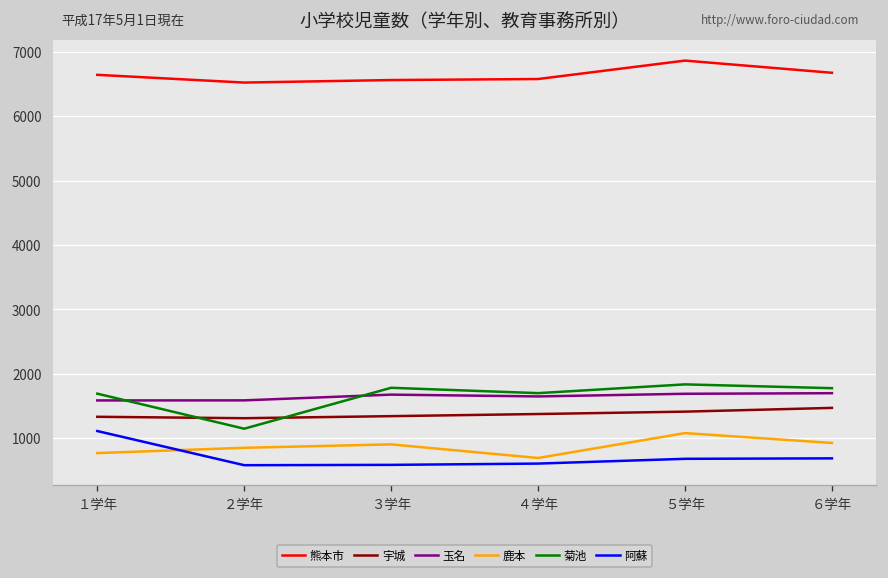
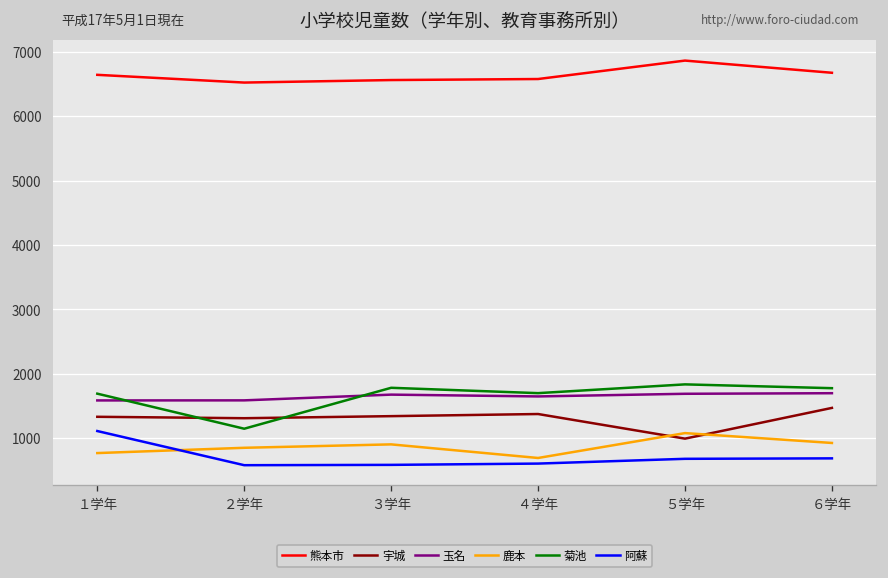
宇城, ５学年: 1400 -> 1000
